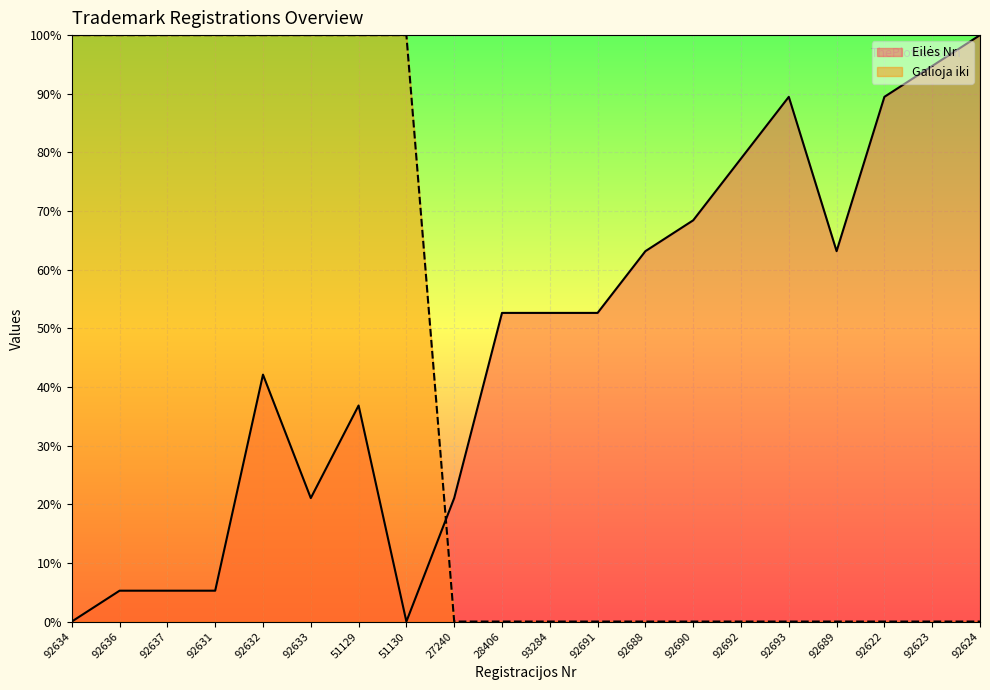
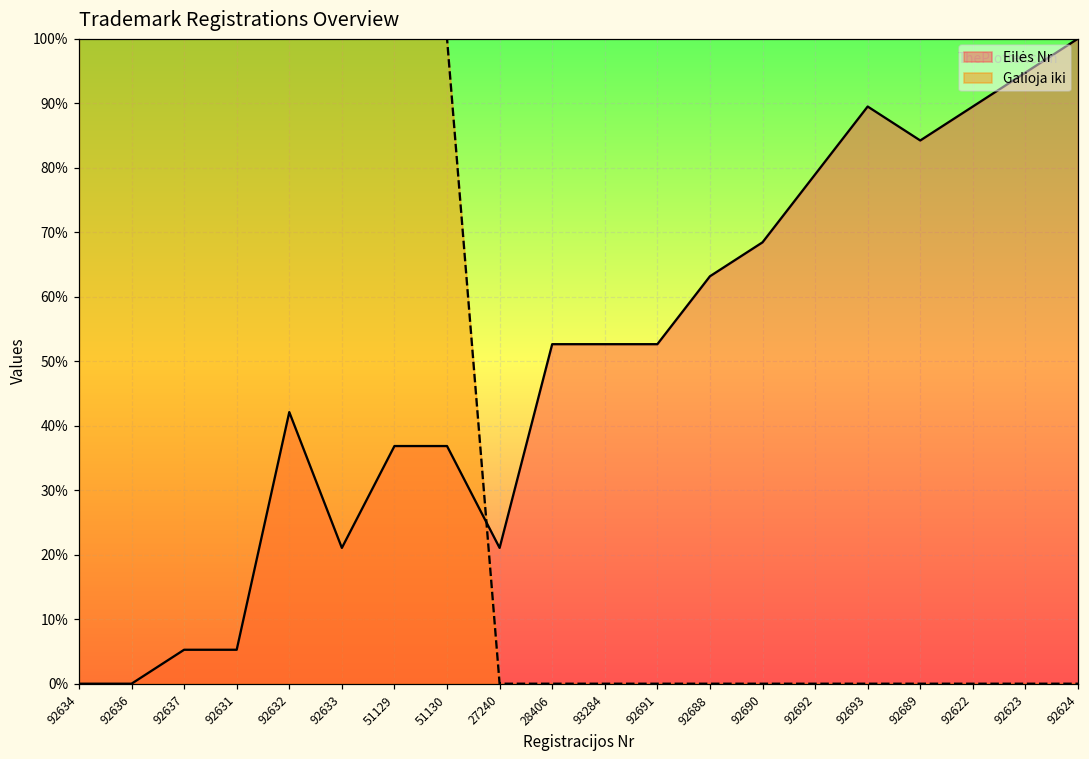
Eilės Nr, 92636: 5% -> 0%
Eilės Nr, 51130: 0% -> 37%
Eilės Nr, 92689: 63% -> 84%
